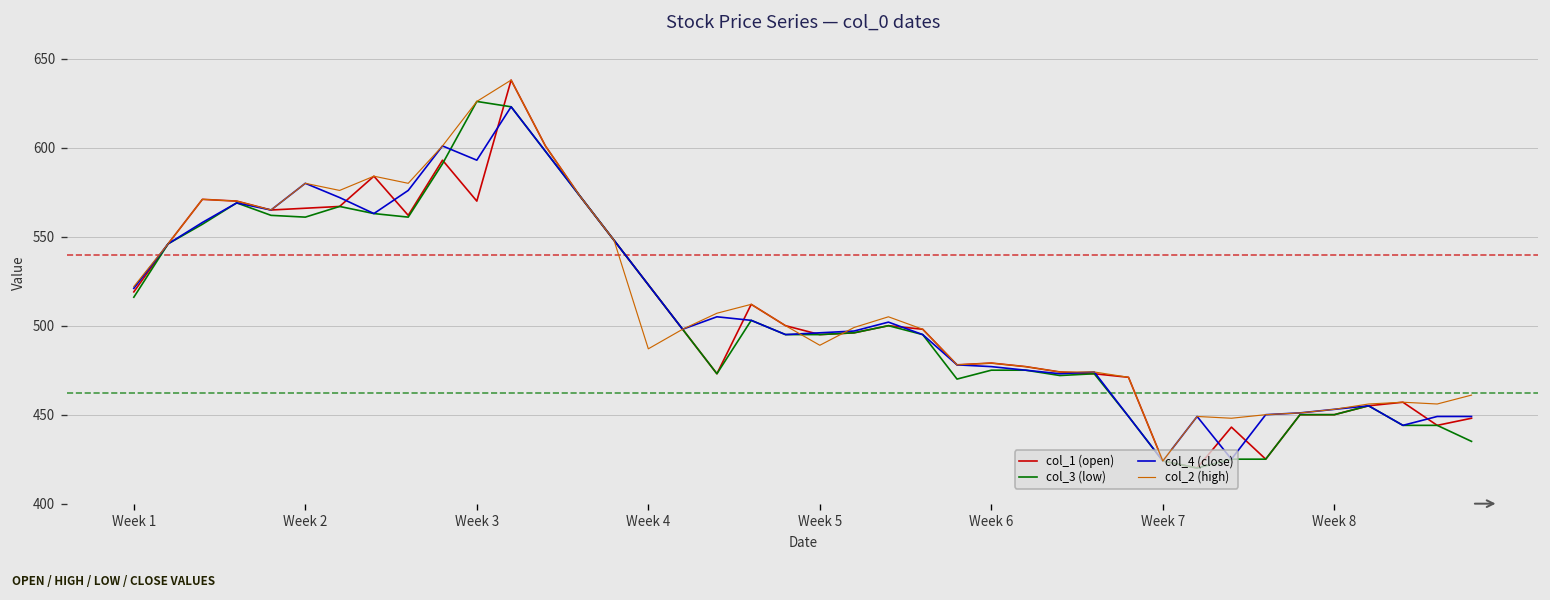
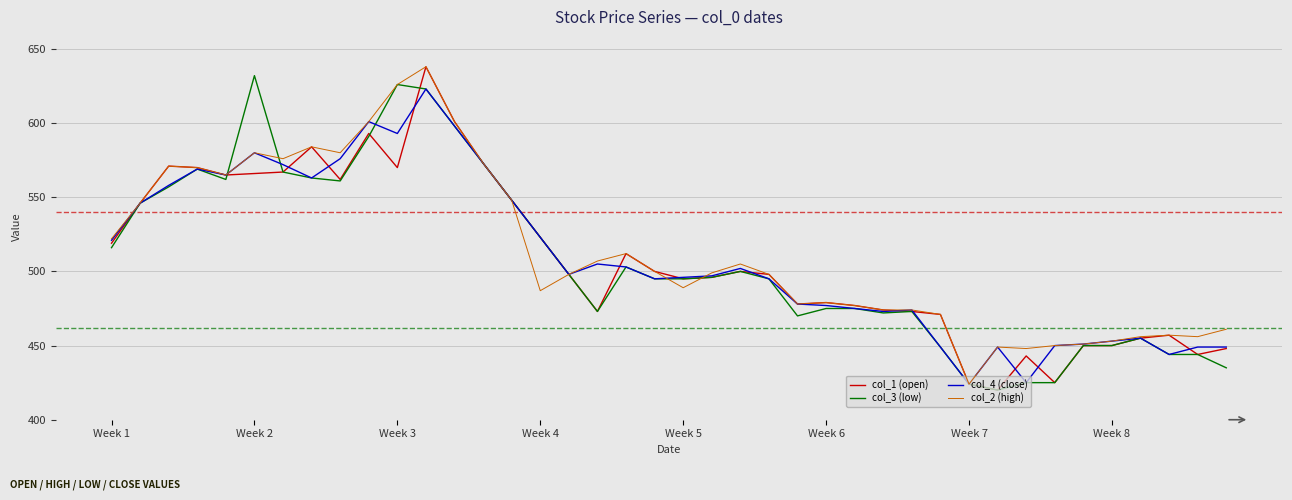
col_3 (low), Week 2: 561 -> 632
